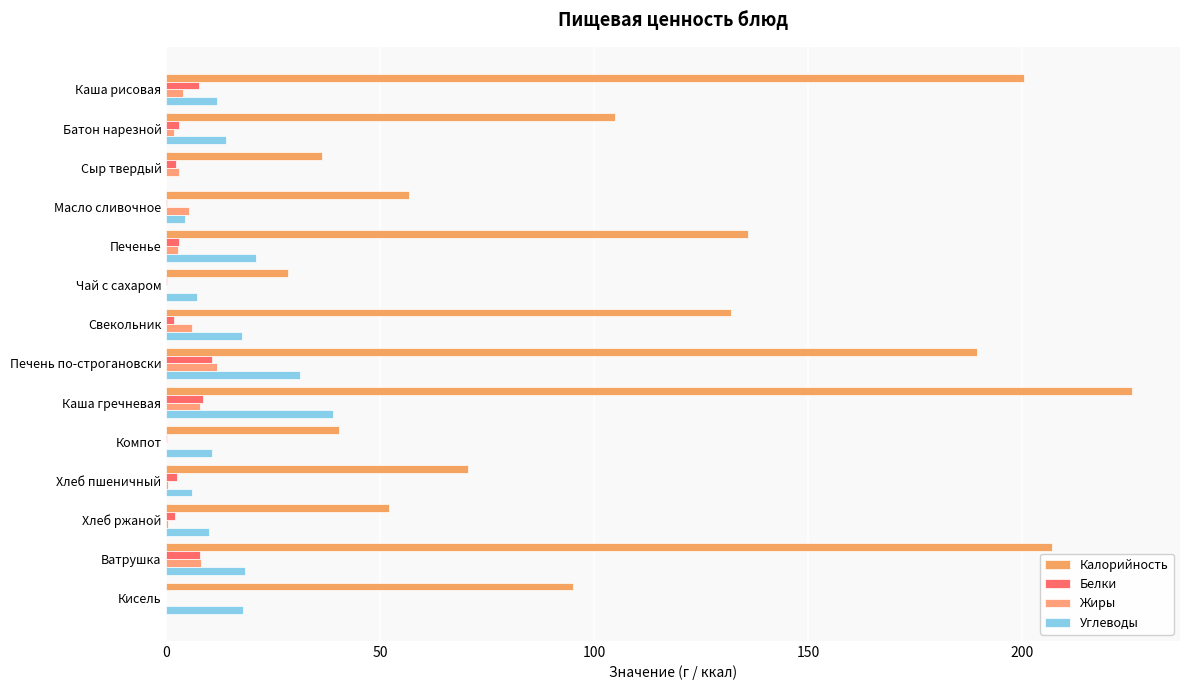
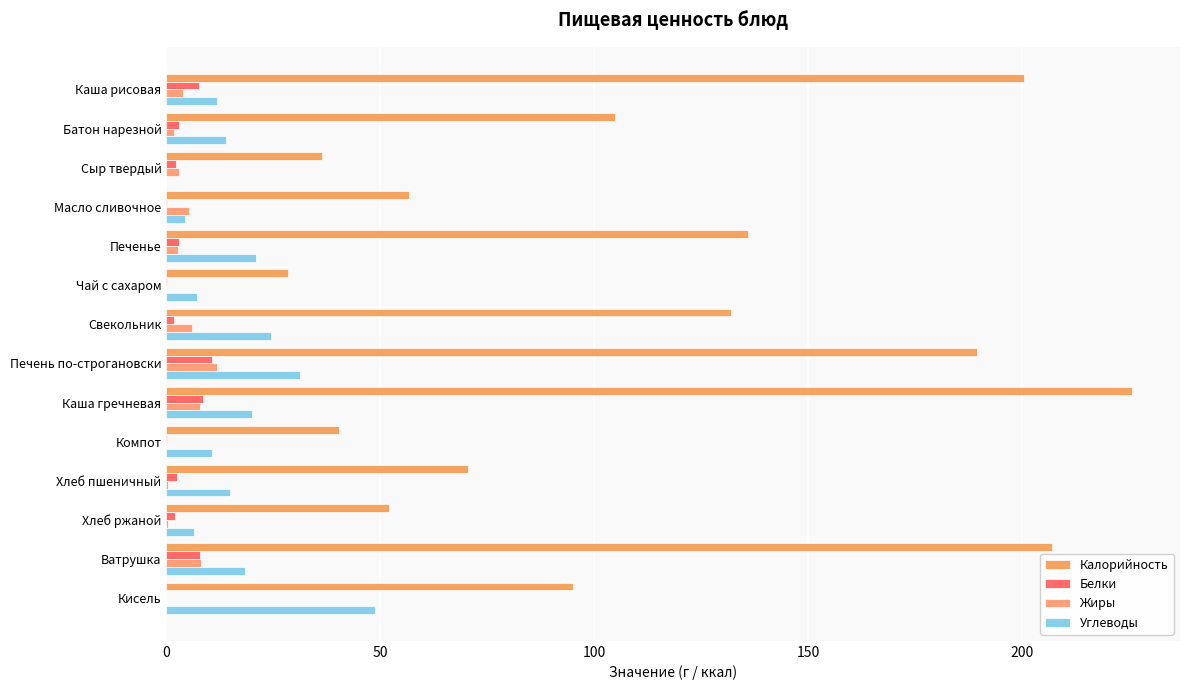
Углеводы, Свекольник: 18 -> 25
Углеводы, Каша гречневая: 39 -> 20
Углеводы, Хлеб пшеничный: 6 -> 15
Углеводы, Хлеб ржаной: 10 -> 6
Углеводы, Кисель: 18 -> 49
